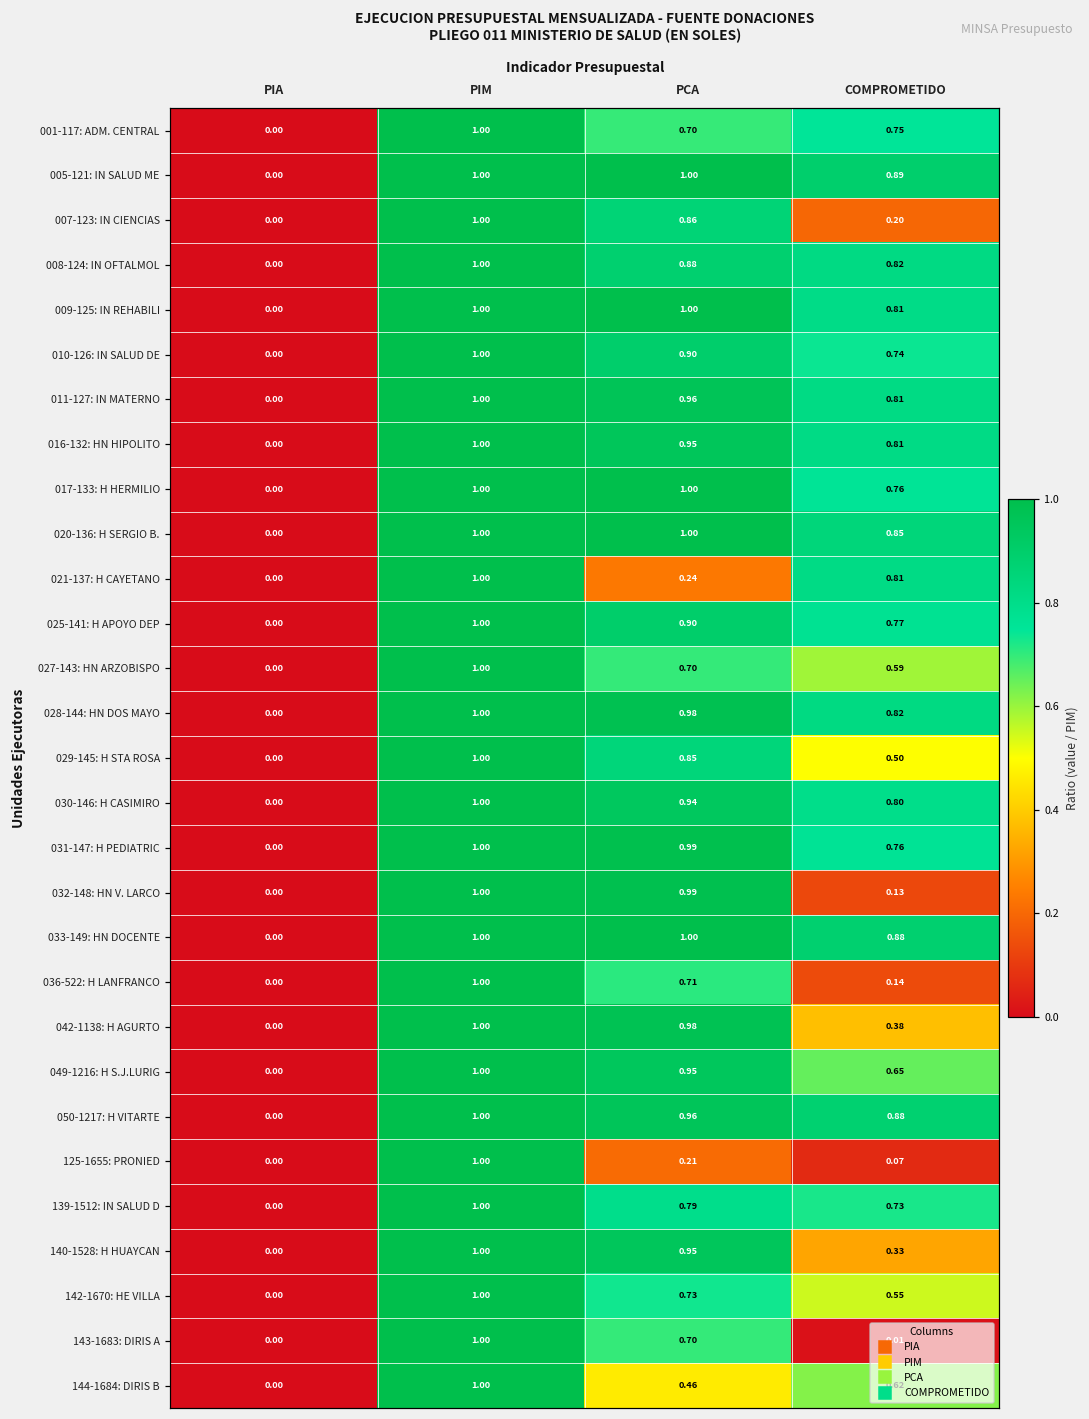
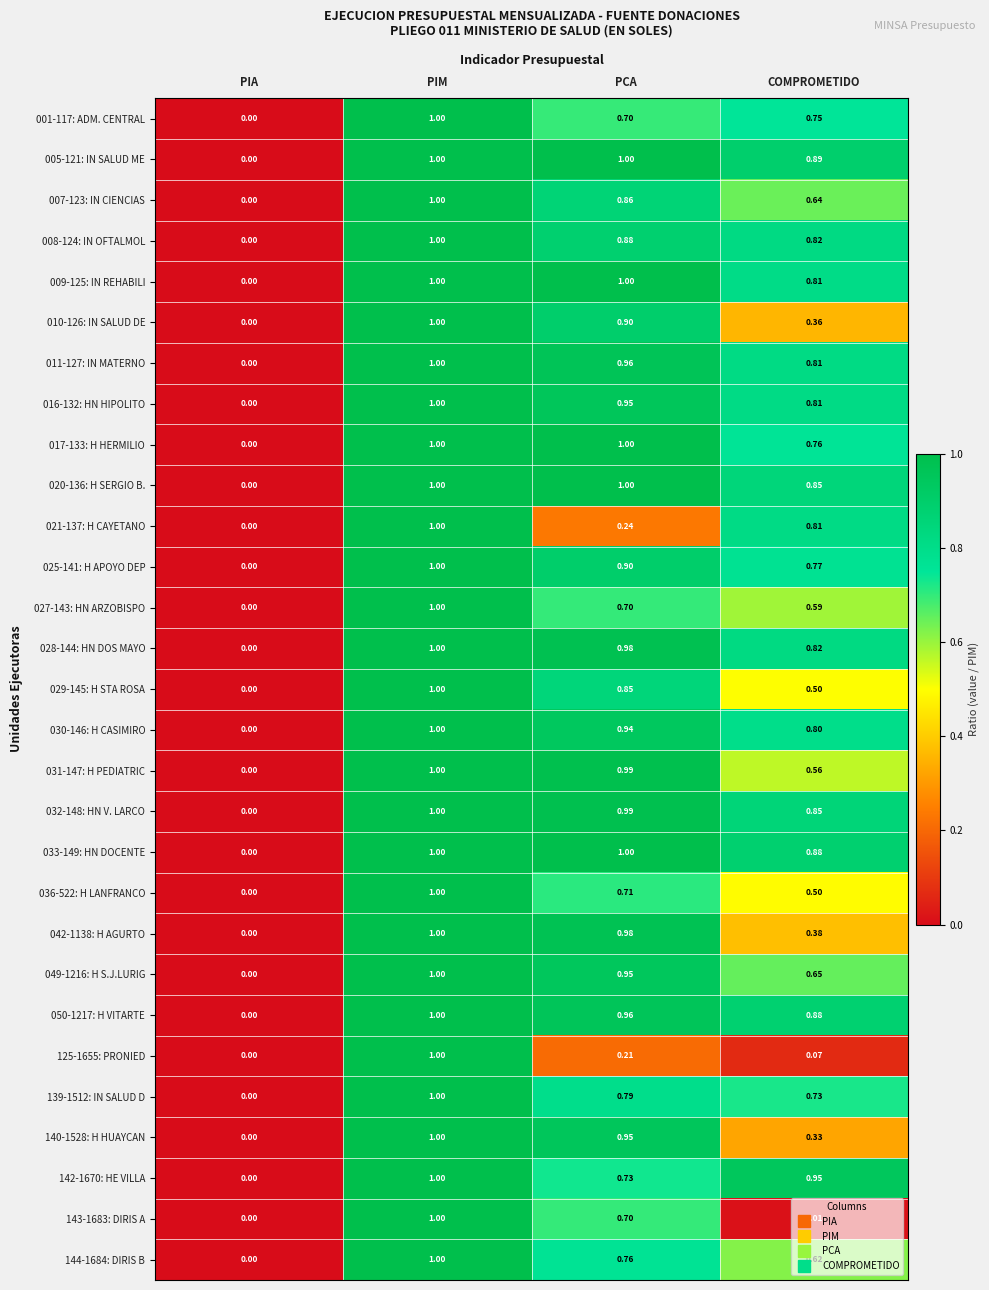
007-123: IN CIENCIAS, COMPROMETIDO: 0.20 -> 0.64
010-126: IN SALUD DE, COMPROMETIDO: 0.74 -> 0.36
031-147: H PEDIATRIC, COMPROMETIDO: 0.76 -> 0.56
032-148: HN V. LARCO, COMPROMETIDO: 0.13 -> 0.85
036-522: H LANFRANCO, COMPROMETIDO: 0.14 -> 0.50
142-1670: HE VILLA, COMPROMETIDO: 0.55 -> 0.95
144-1684: DIRIS B, PCA: 0.46 -> 0.76
